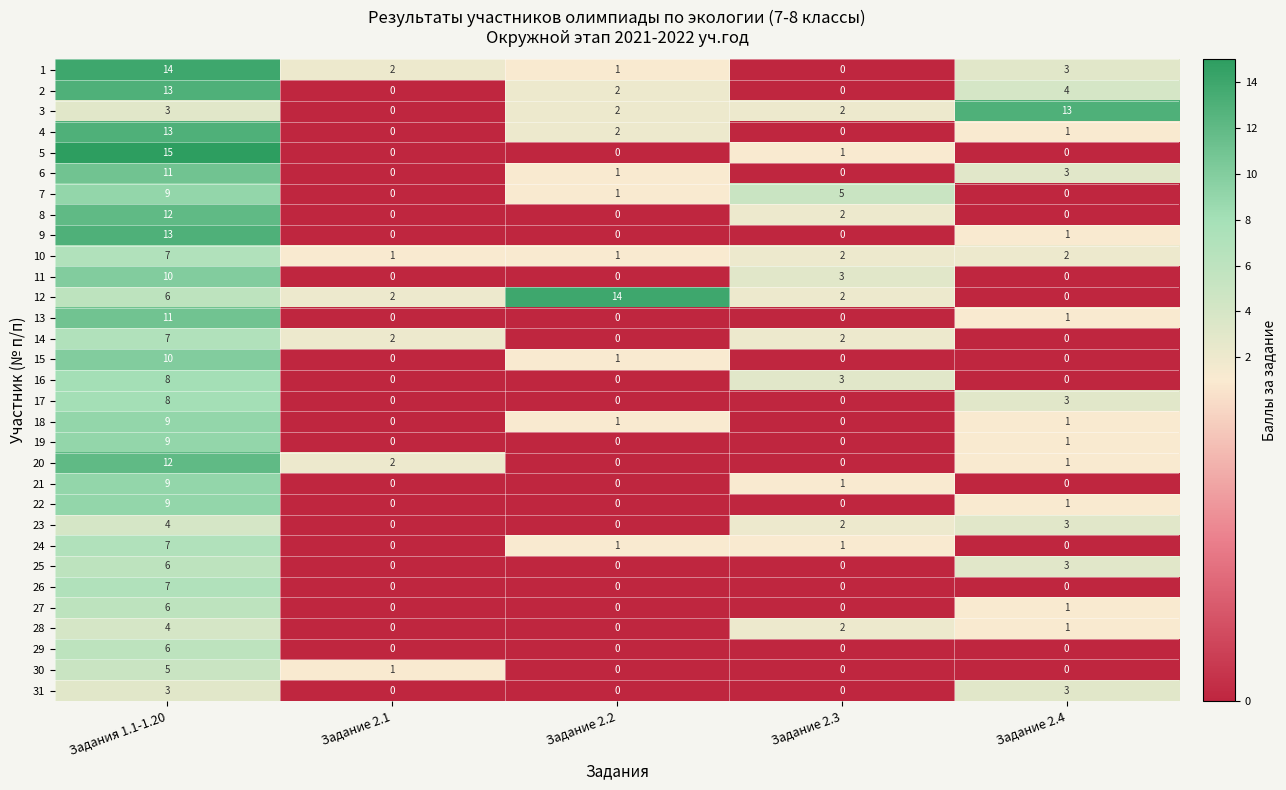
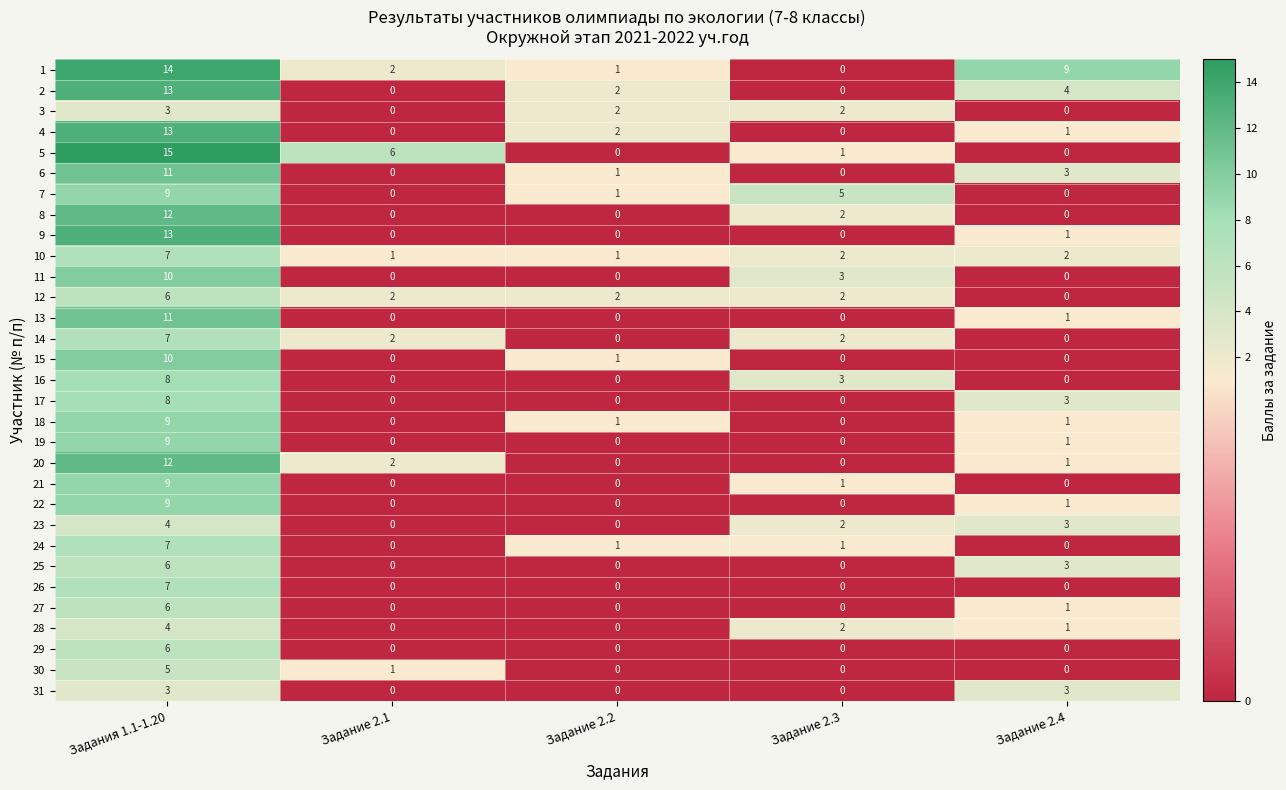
1, Задание 2.4: 3 -> 9
3, Задание 2.4: 13 -> 0
5, Задание 2.1: 0 -> 6
12, Задание 2.2: 14 -> 2
